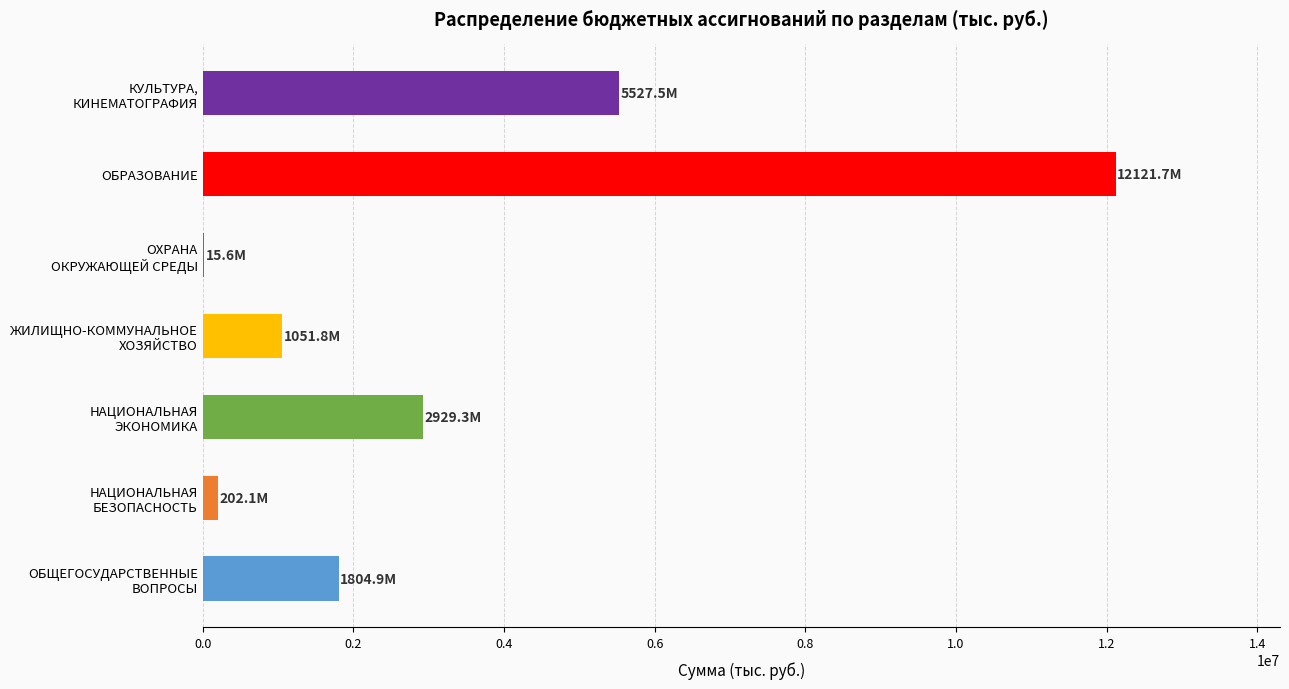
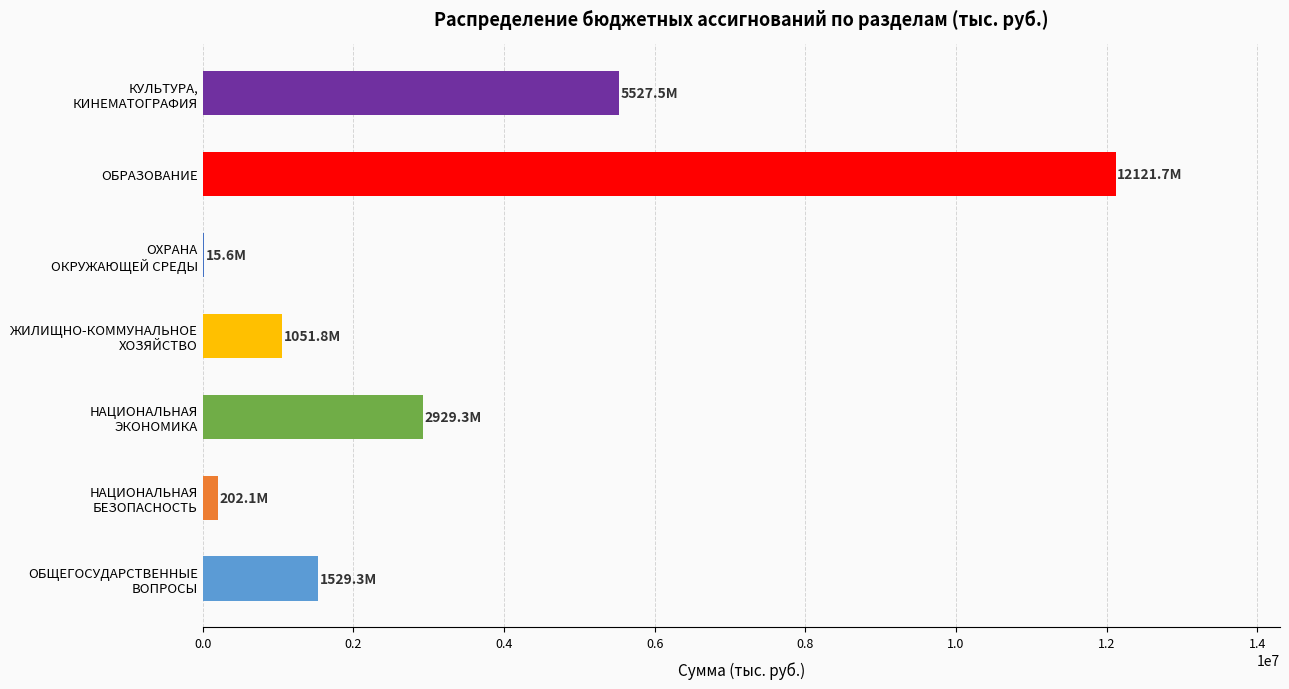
ОБЩЕГОСУДАРСТВЕННЫЕ ВОПРОСЫ: 1804.9M -> 1529.3M
